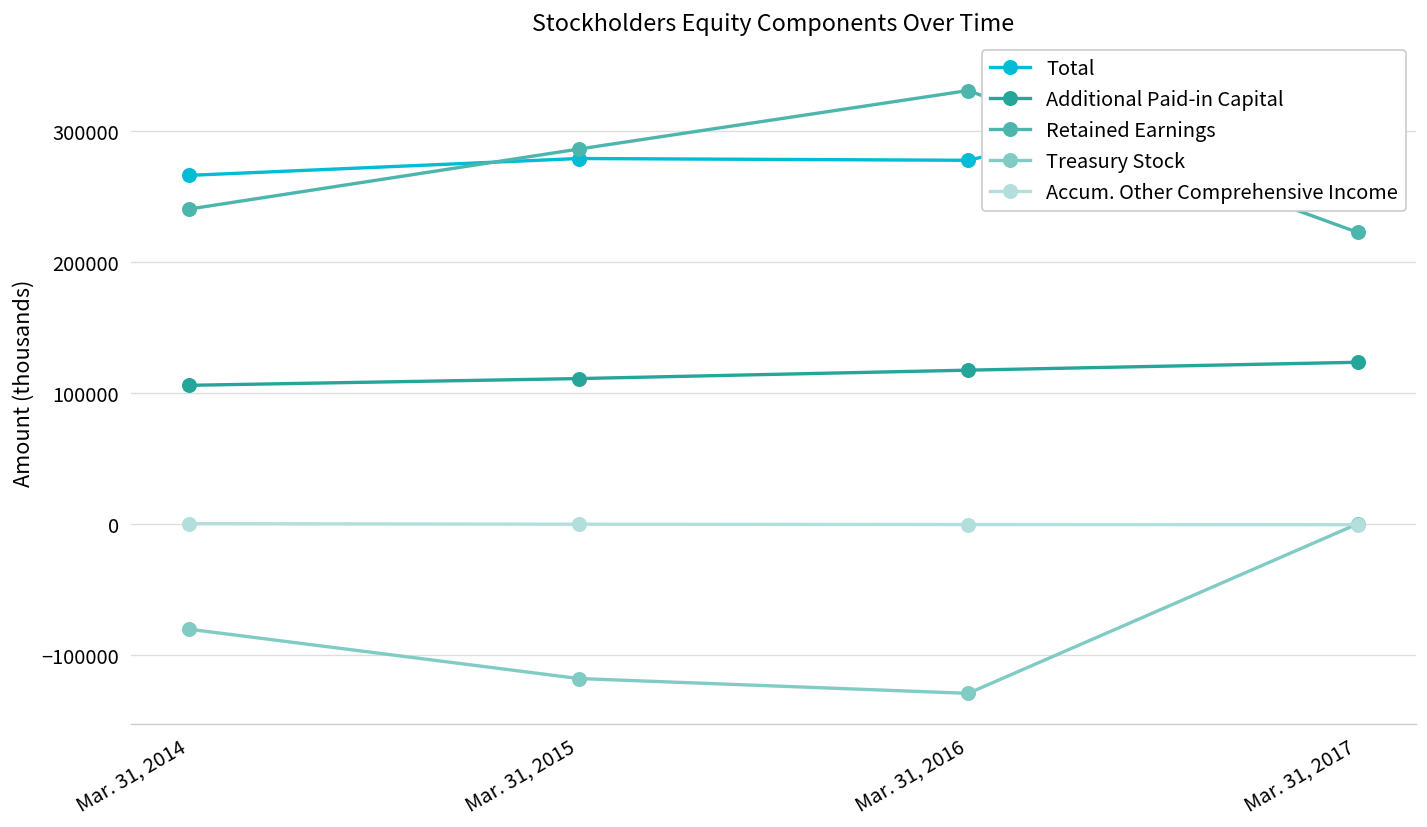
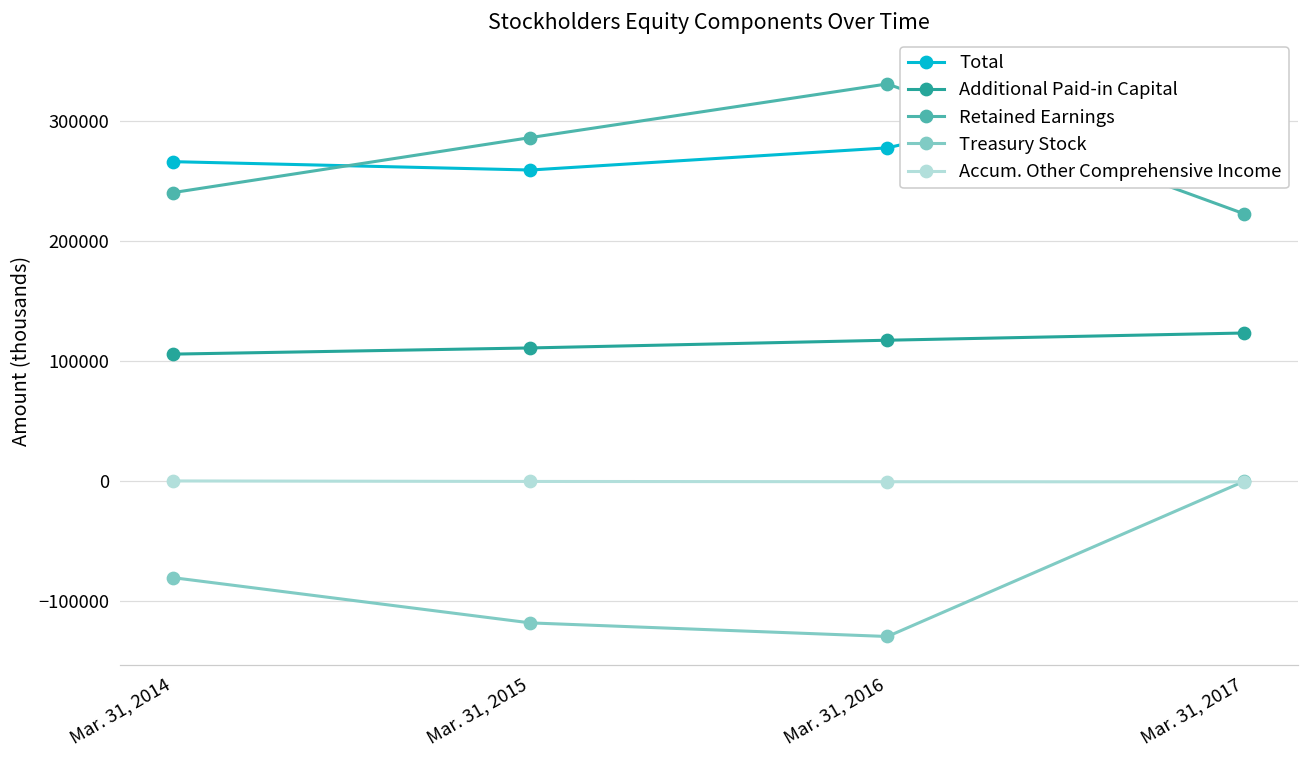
Total, Mar. 31, 2015: 279000 -> 259000
